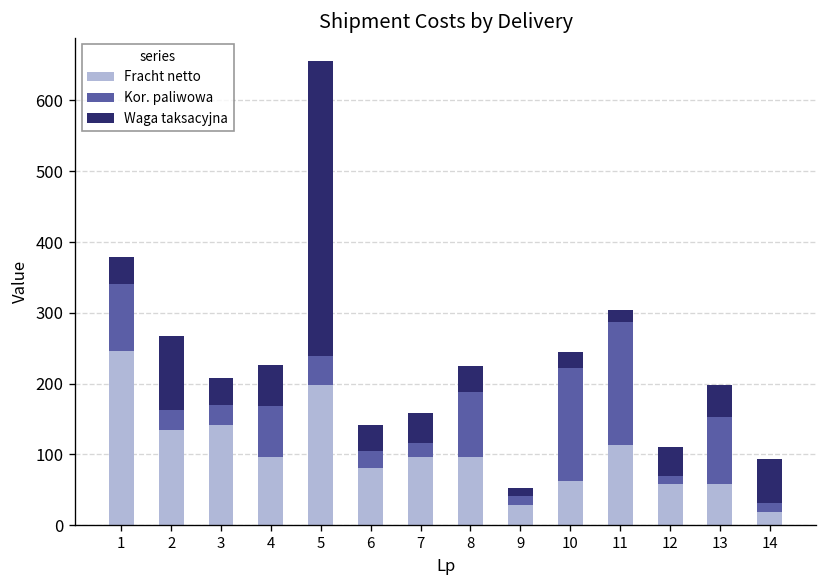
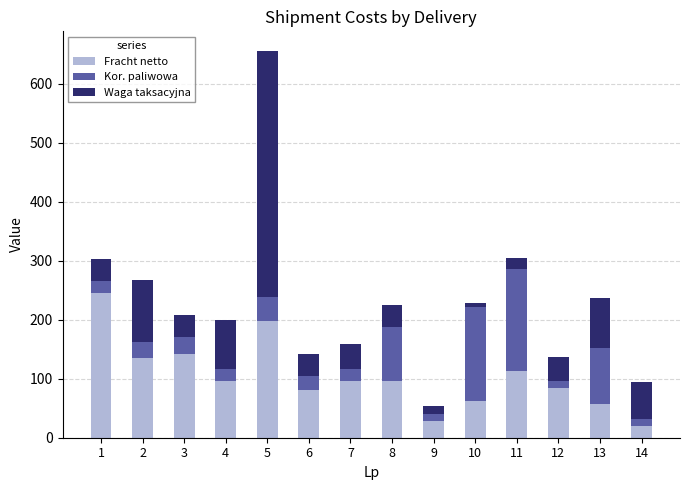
Kor. paliwowa, 1: 100 -> 20
Kor. paliwowa, 4: 70 -> 20
Waga taksacyjna, 4: 60 -> 80
Waga taksacyjna, 10: 20 -> 10
Fracht netto, 12: 60 -> 80
Waga taksacyjna, 13: 50 -> 80
